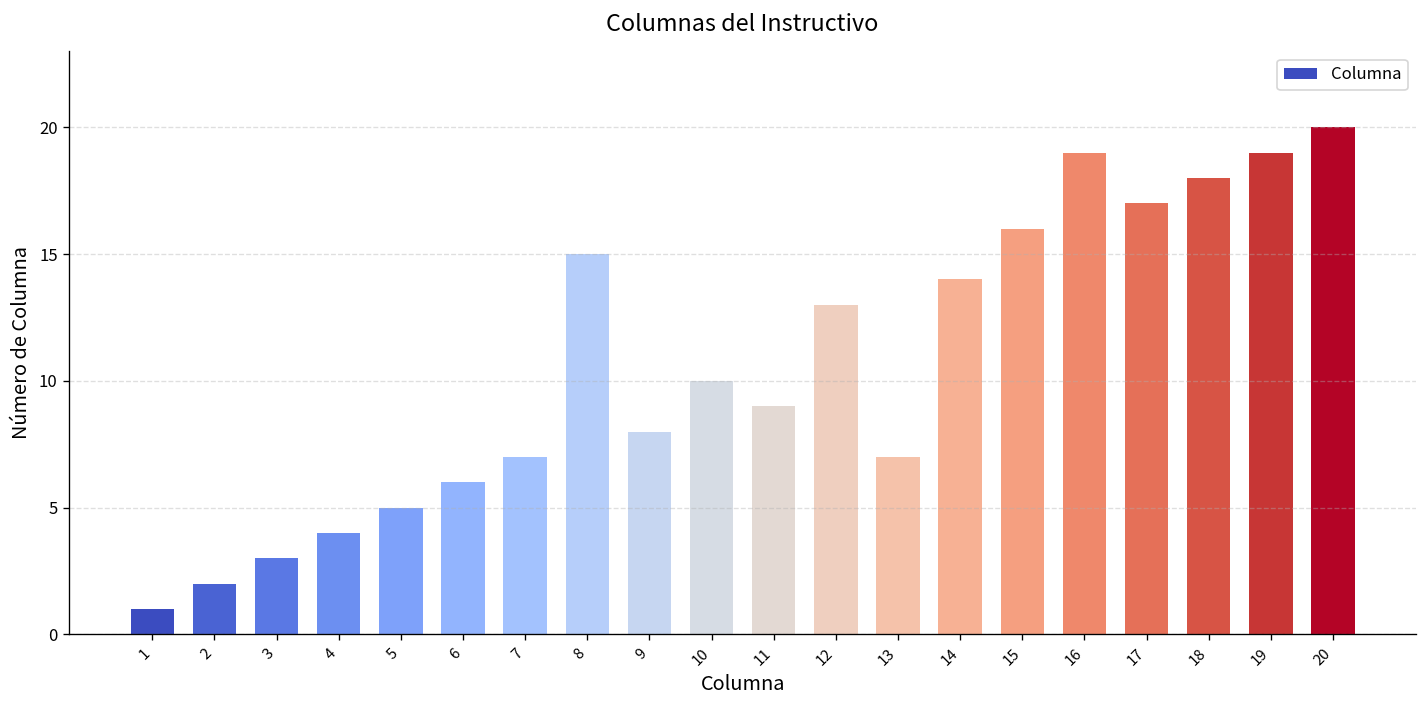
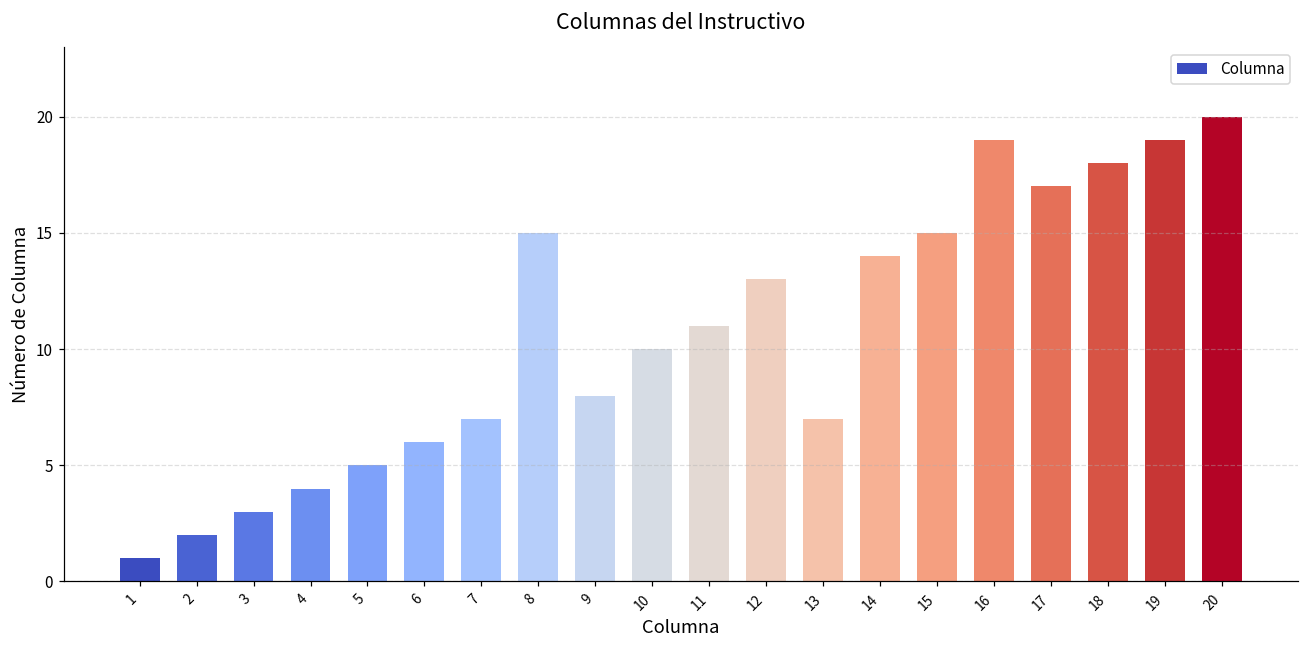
11: 9 -> 11
15: 16 -> 15
